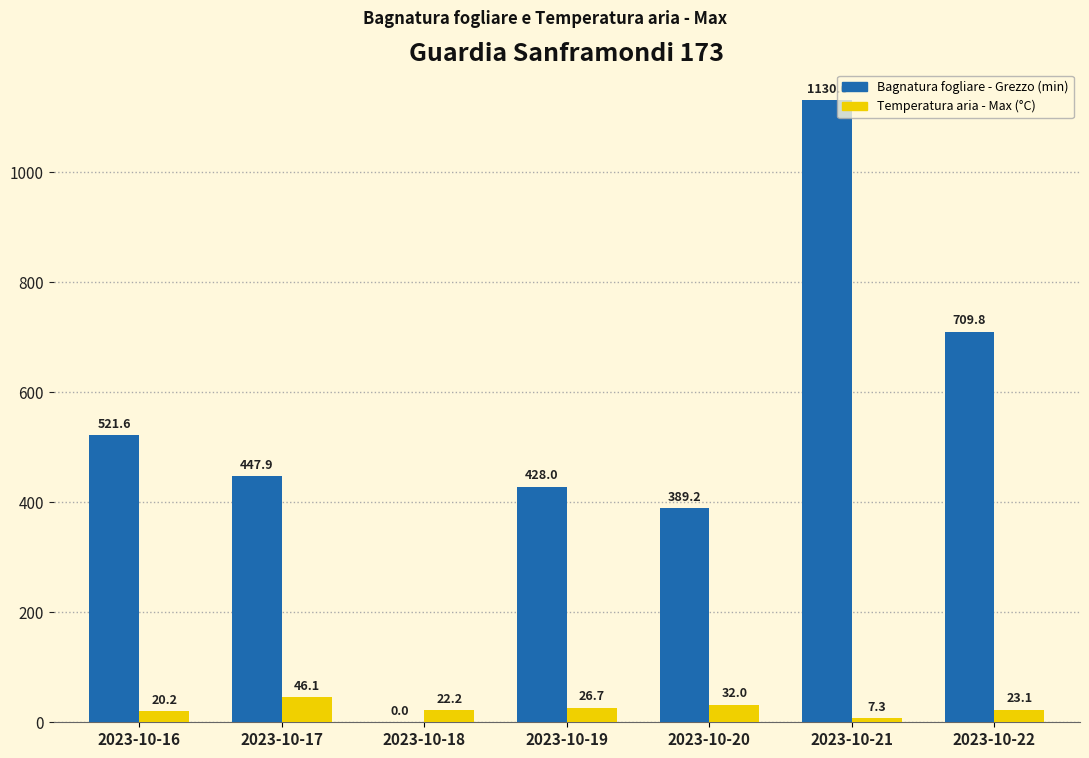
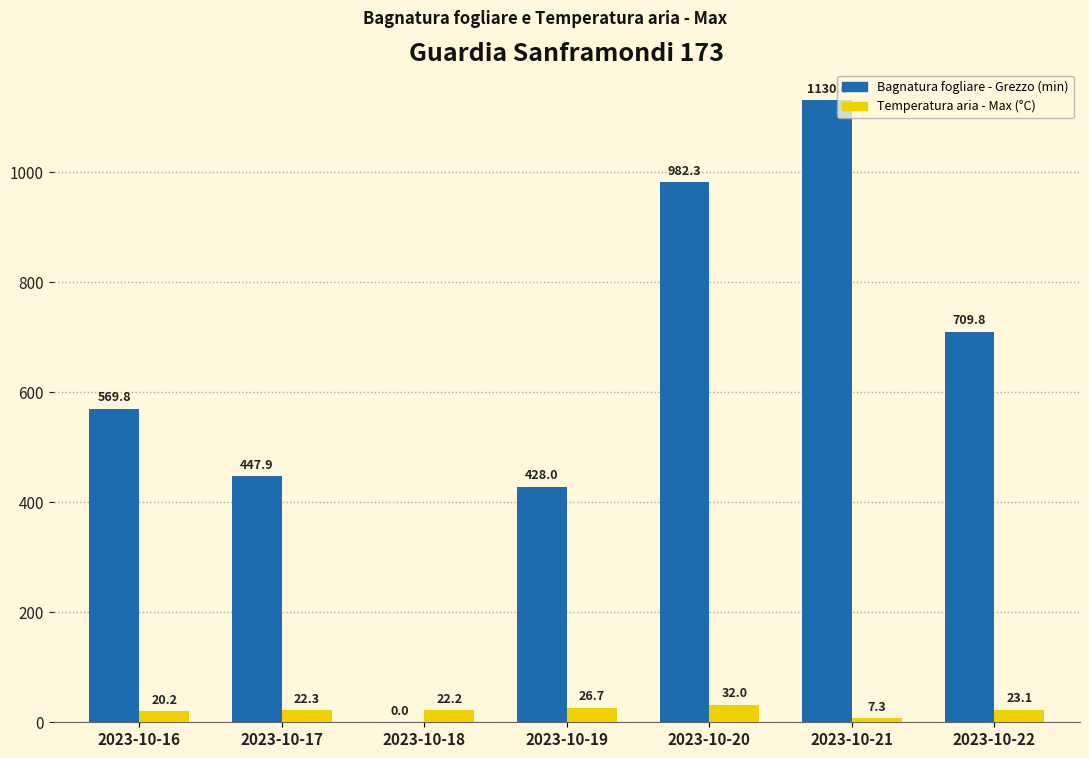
Bagnatura fogliare - Grezzo (min), 2023-10-16: 521.6 -> 569.8
Temperatura aria - Max (°C), 2023-10-17: 46.1 -> 22.3
Bagnatura fogliare - Grezzo (min), 2023-10-20: 389.2 -> 982.3
